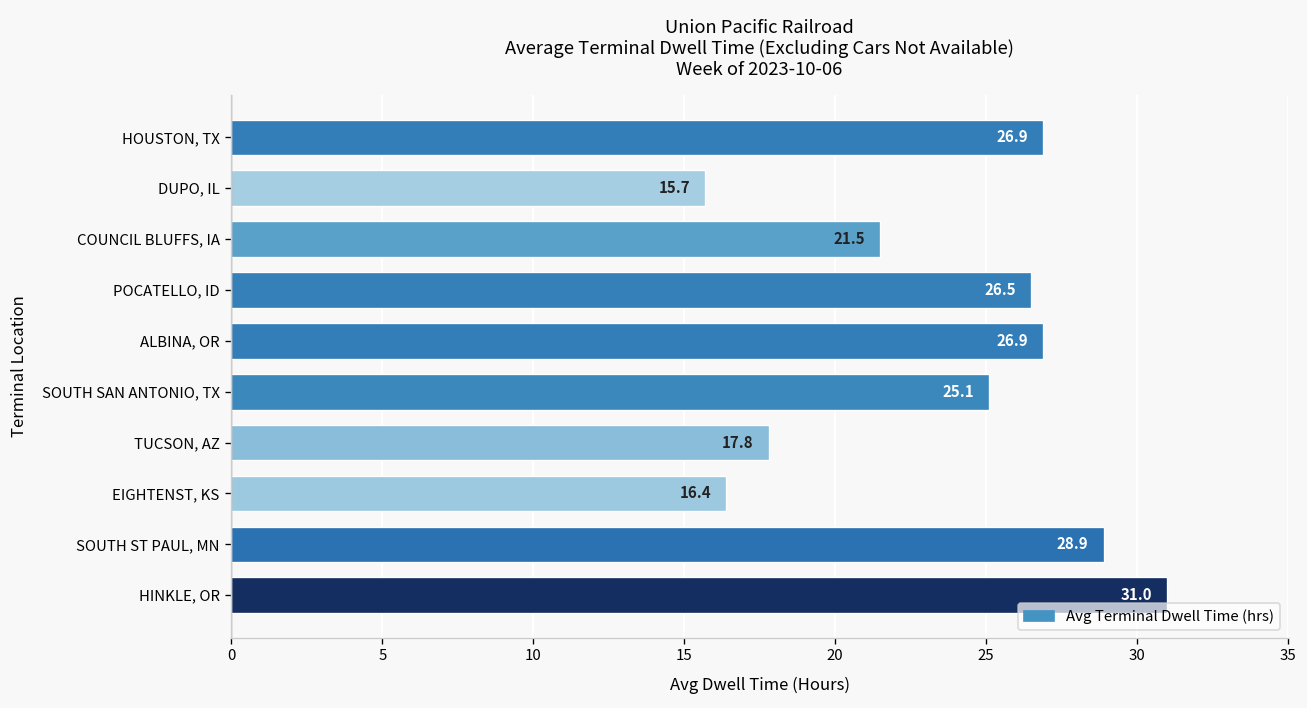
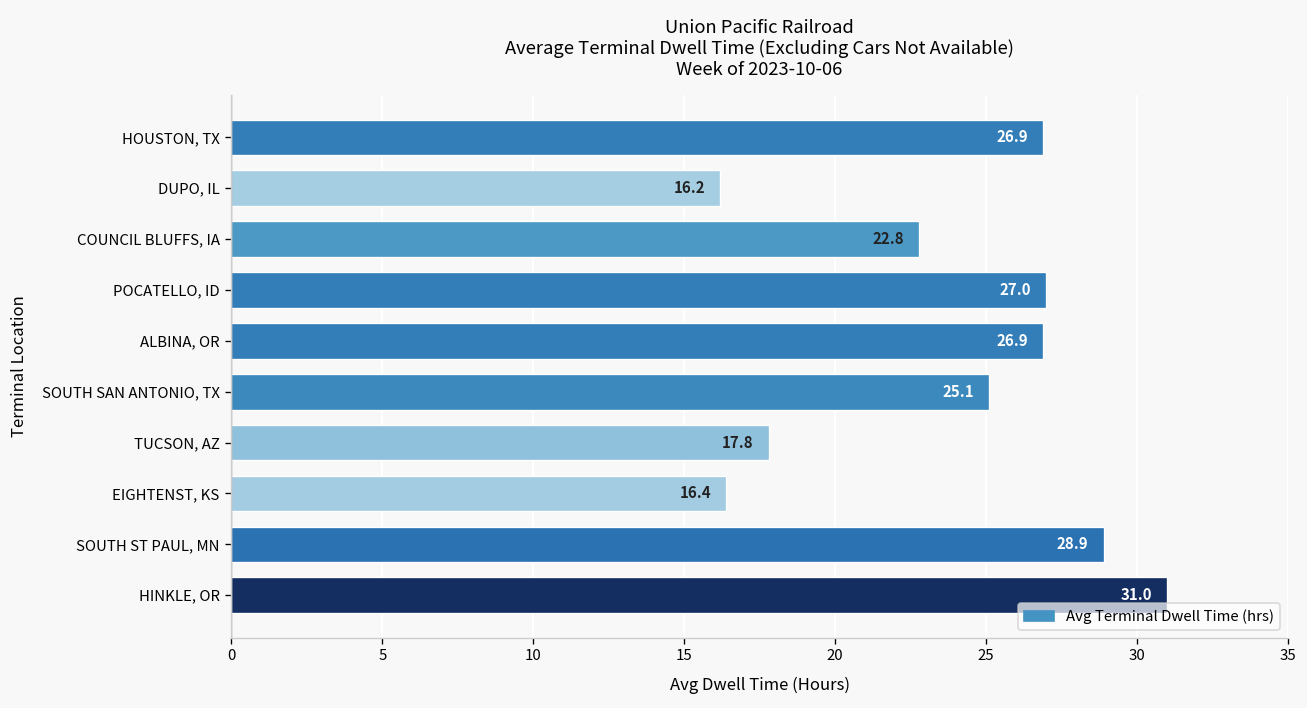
DUPO, IL: 15.7 -> 16.2
COUNCIL BLUFFS, IA: 21.5 -> 22.8
POCATELLO, ID: 26.5 -> 27.0
